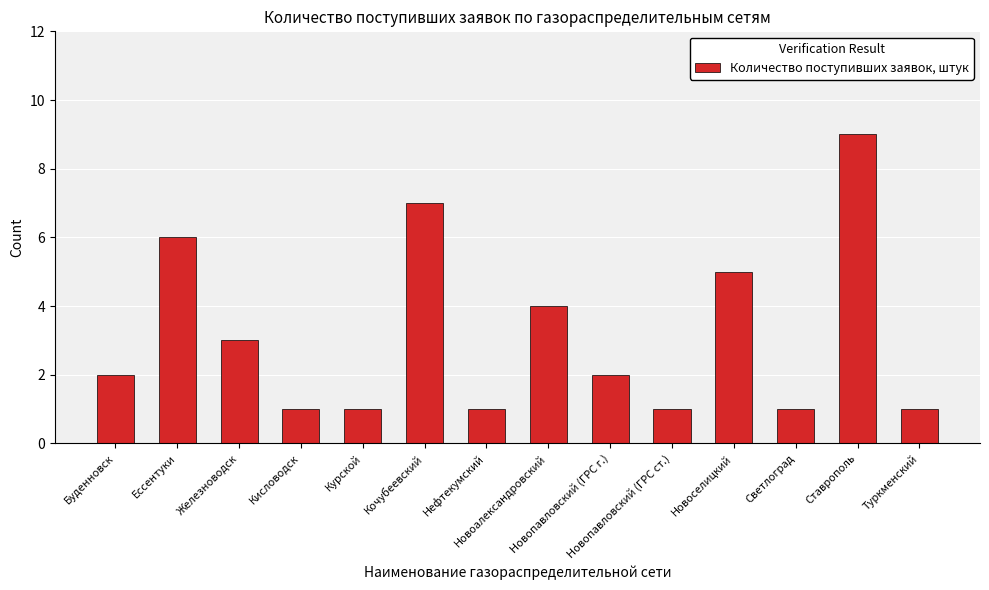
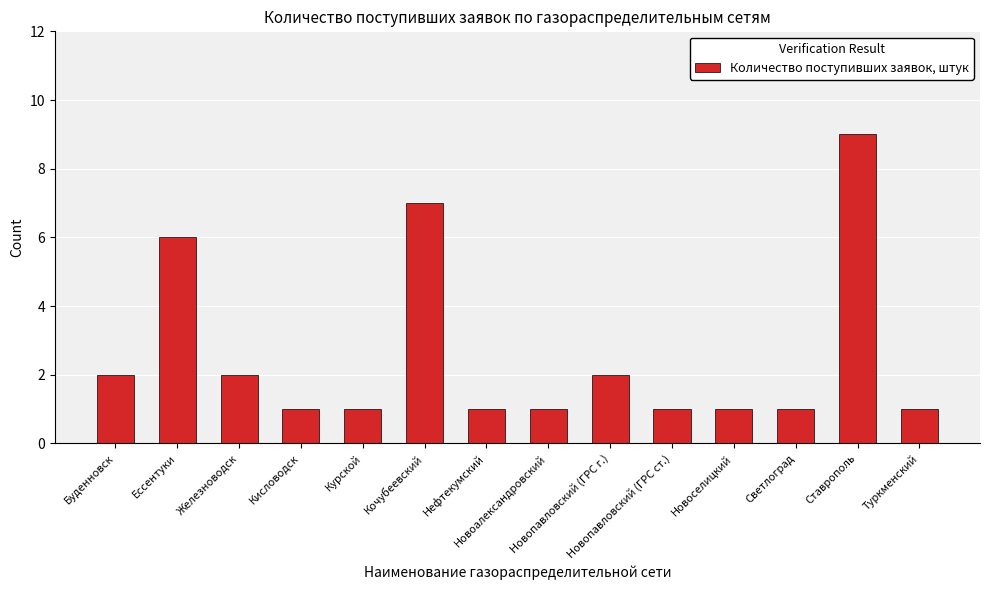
Железноводск: 3 -> 2
Новоалександровский: 4 -> 1
Новоселицкий: 5 -> 1
